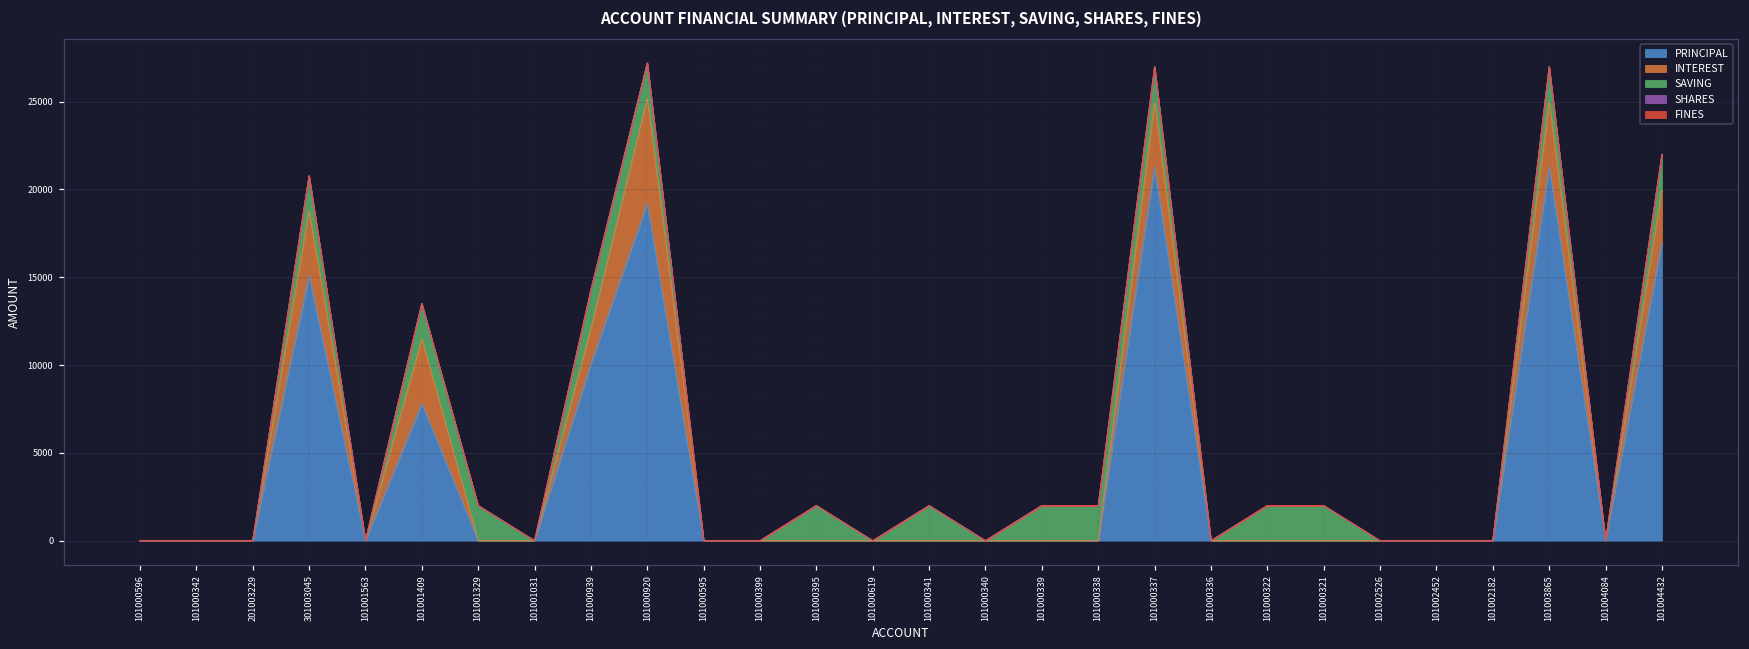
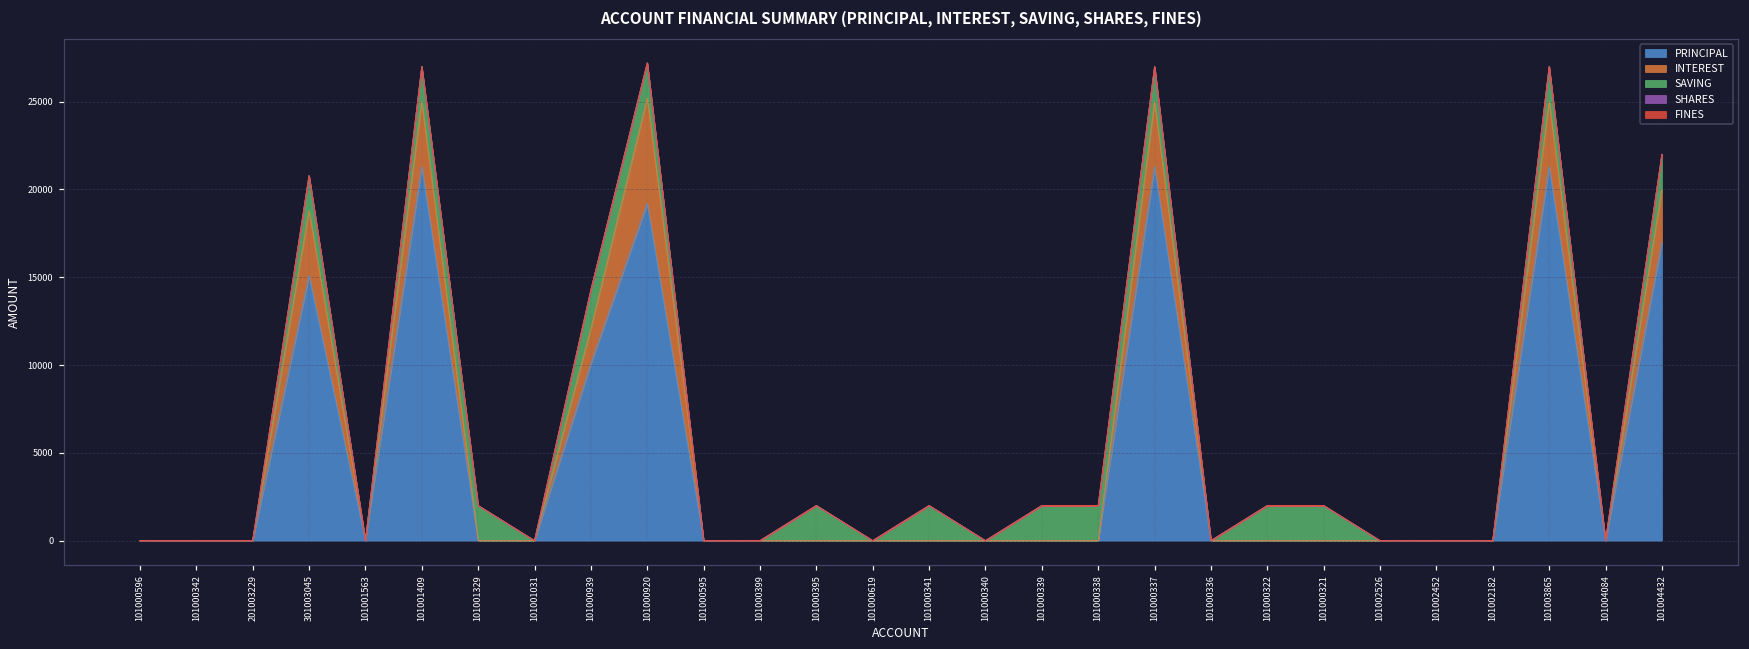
PRINCIPAL, 101001409: 7800 -> 21300
